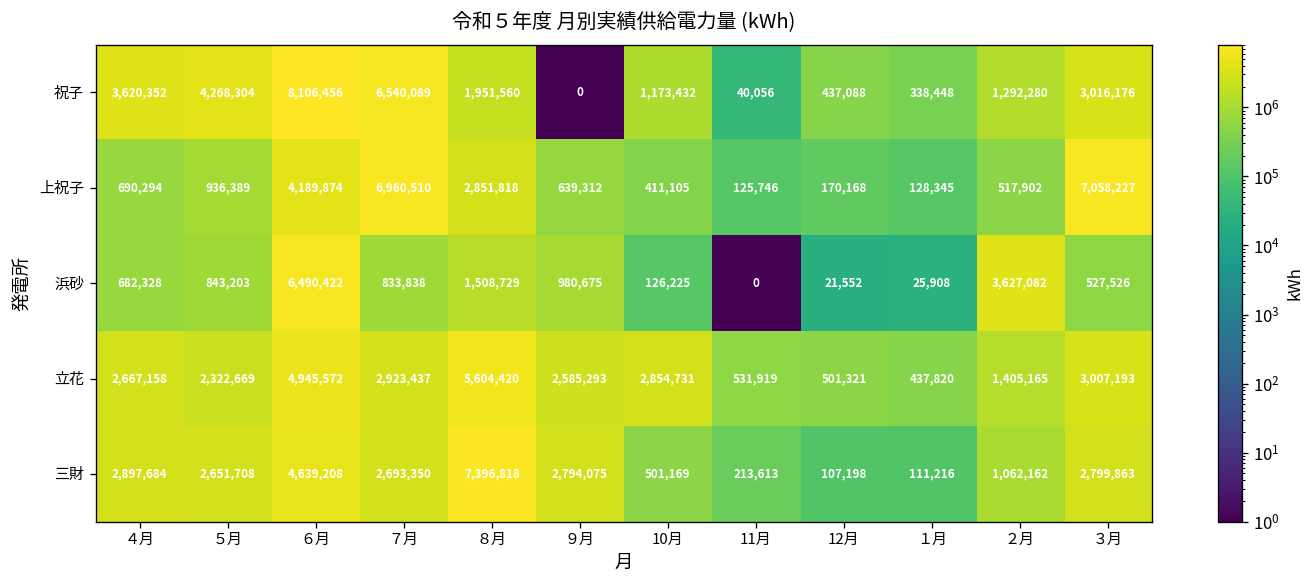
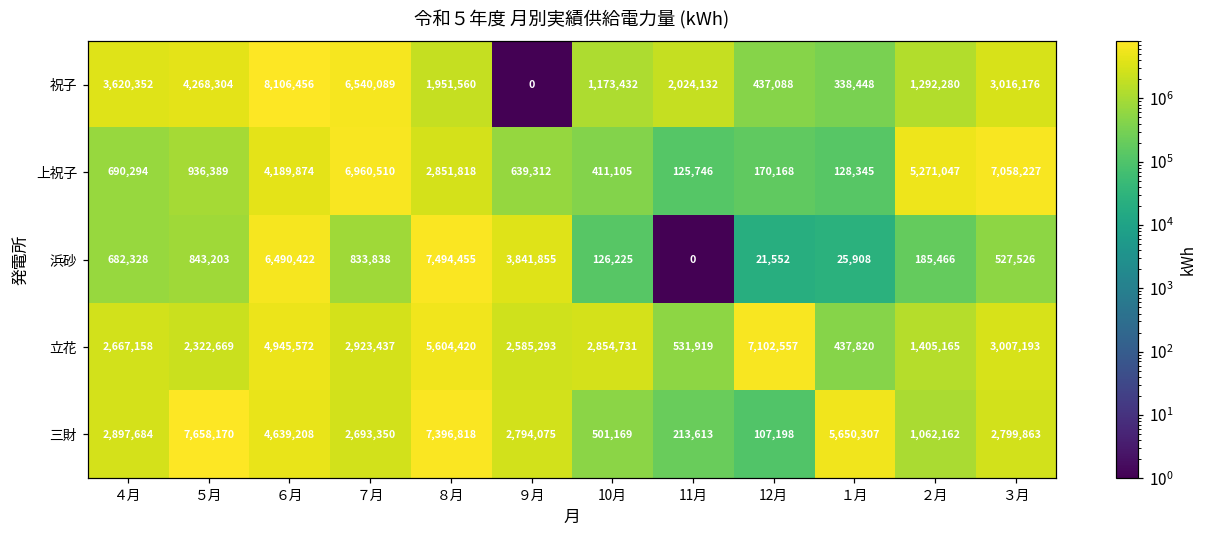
祝子, 11月: 40,056 -> 2,024,132
上祝子, ２月: 517,902 -> 5,271,047
浜砂, ８月: 1,508,729 -> 7,494,455
浜砂, ９月: 980,675 -> 3,841,855
浜砂, ２月: 3,627,082 -> 185,466
立花, 12月: 501,321 -> 7,102,557
三財, ５月: 2,651,708 -> 7,658,170
三財, １月: 111,216 -> 5,650,307
